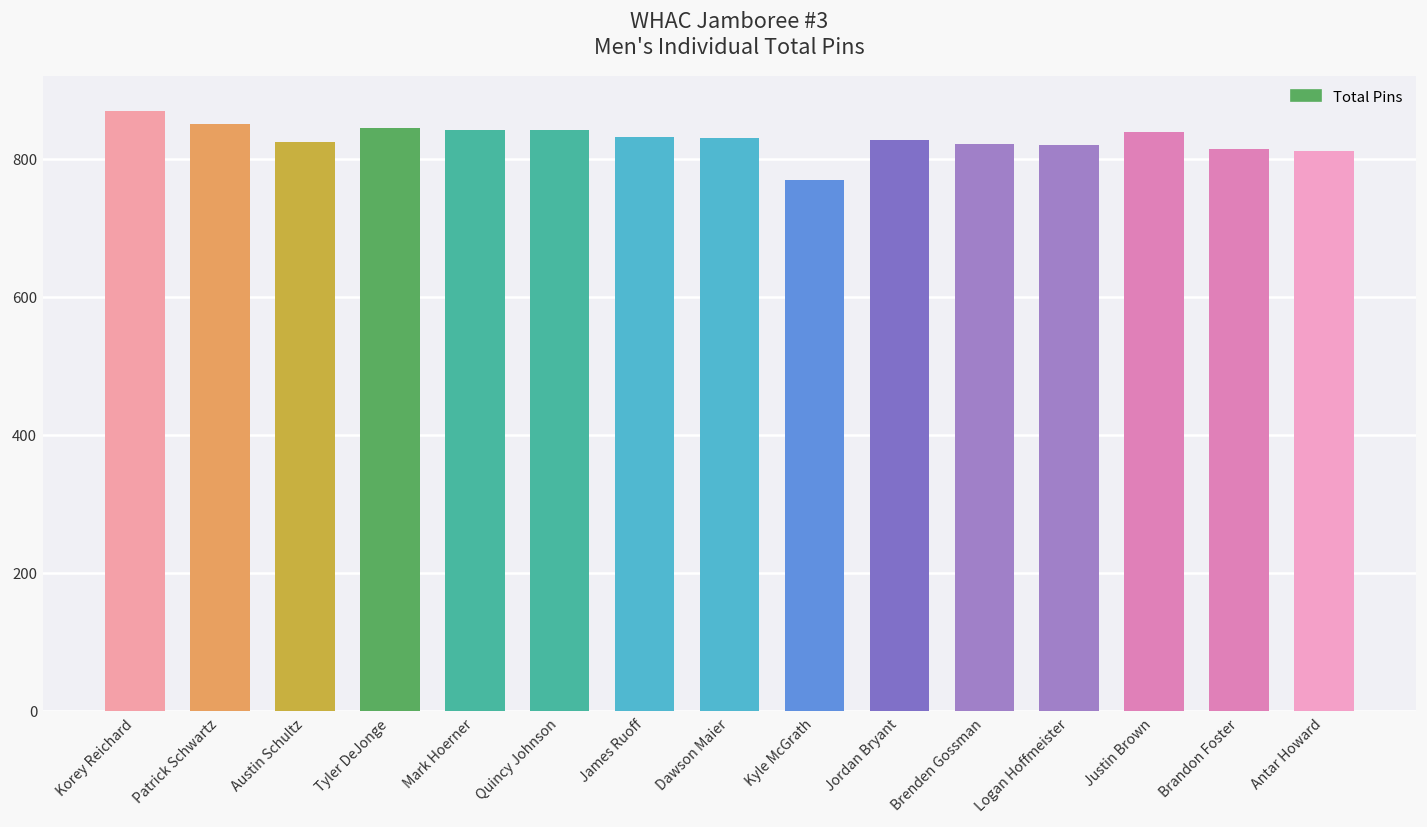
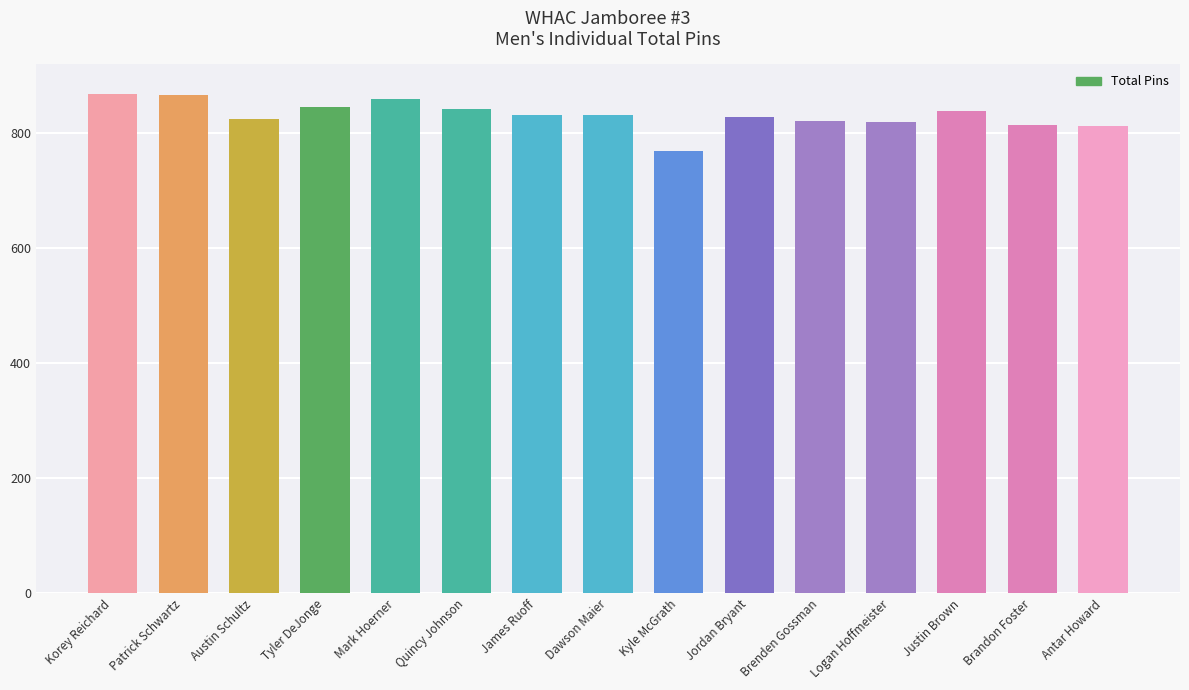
Patrick Schwartz: 850 -> 870
Mark Hoerner: 840 -> 860
